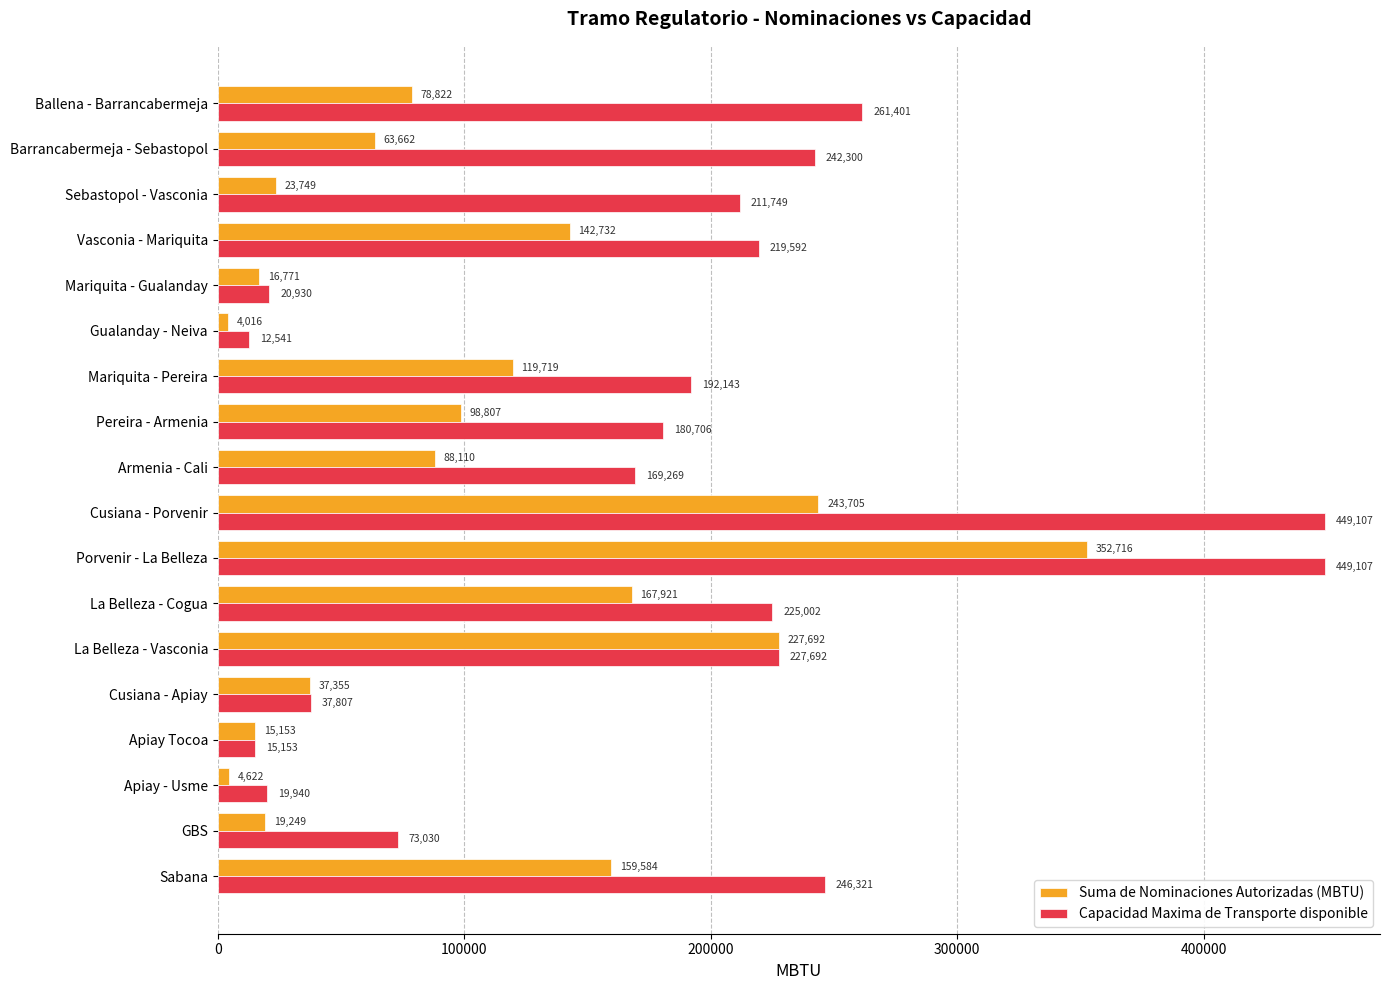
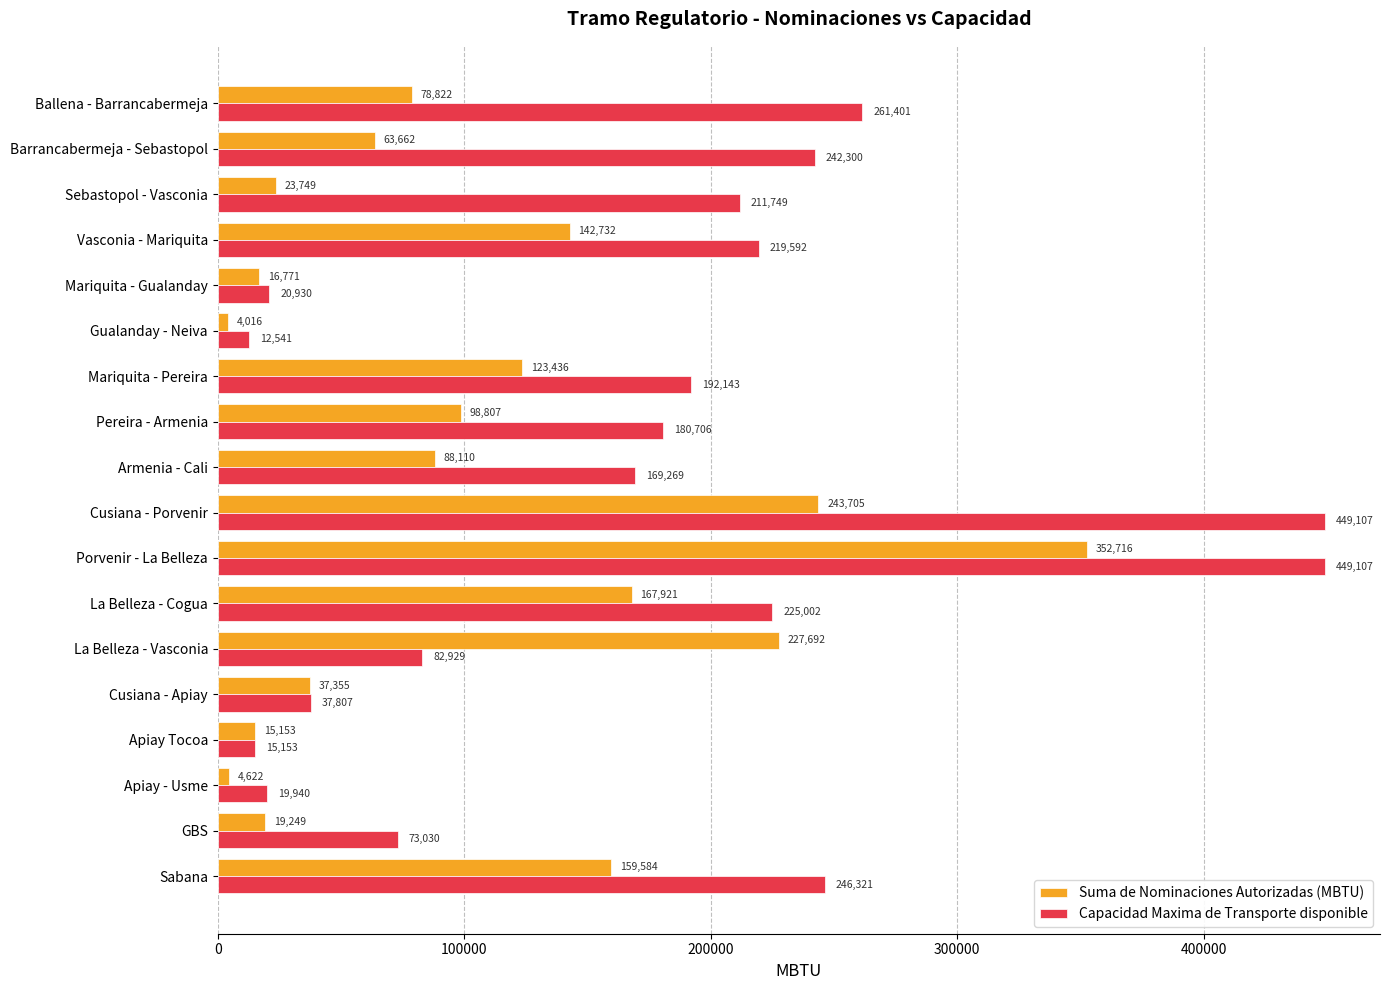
Suma de Nominaciones Autorizadas (MBTU), Mariquita - Pereira: 119,719 -> 123,436
Capacidad Maxima de Transporte disponible, La Belleza - Vasconia: 227,692 -> 82,929
